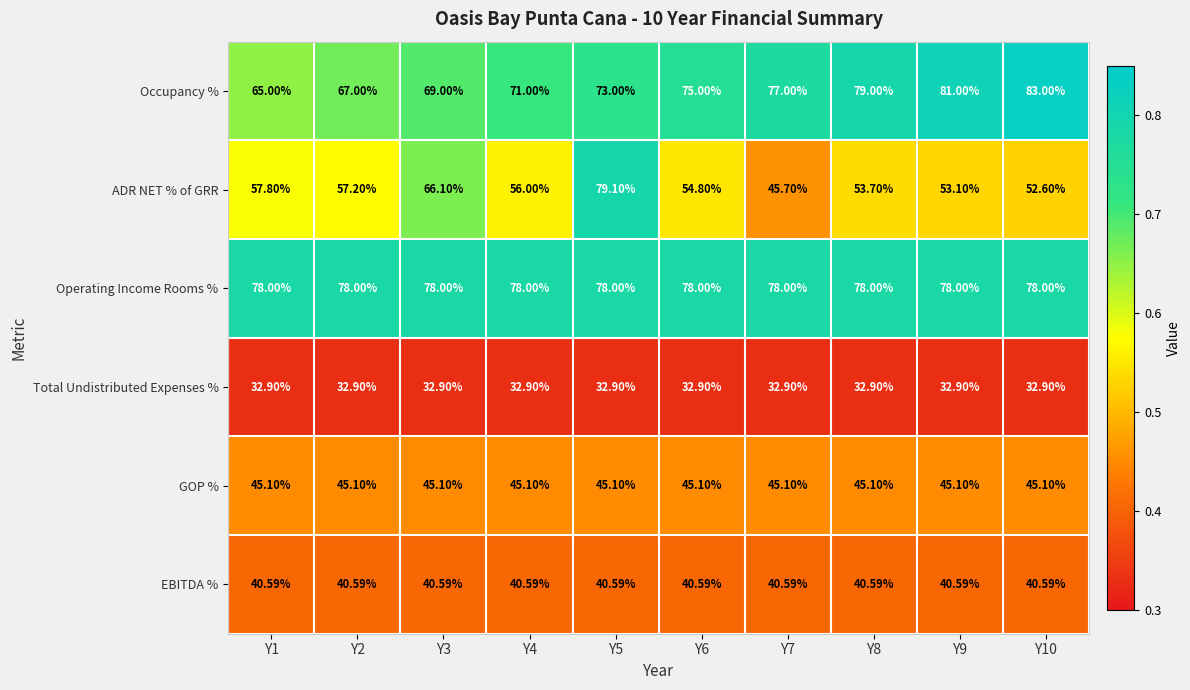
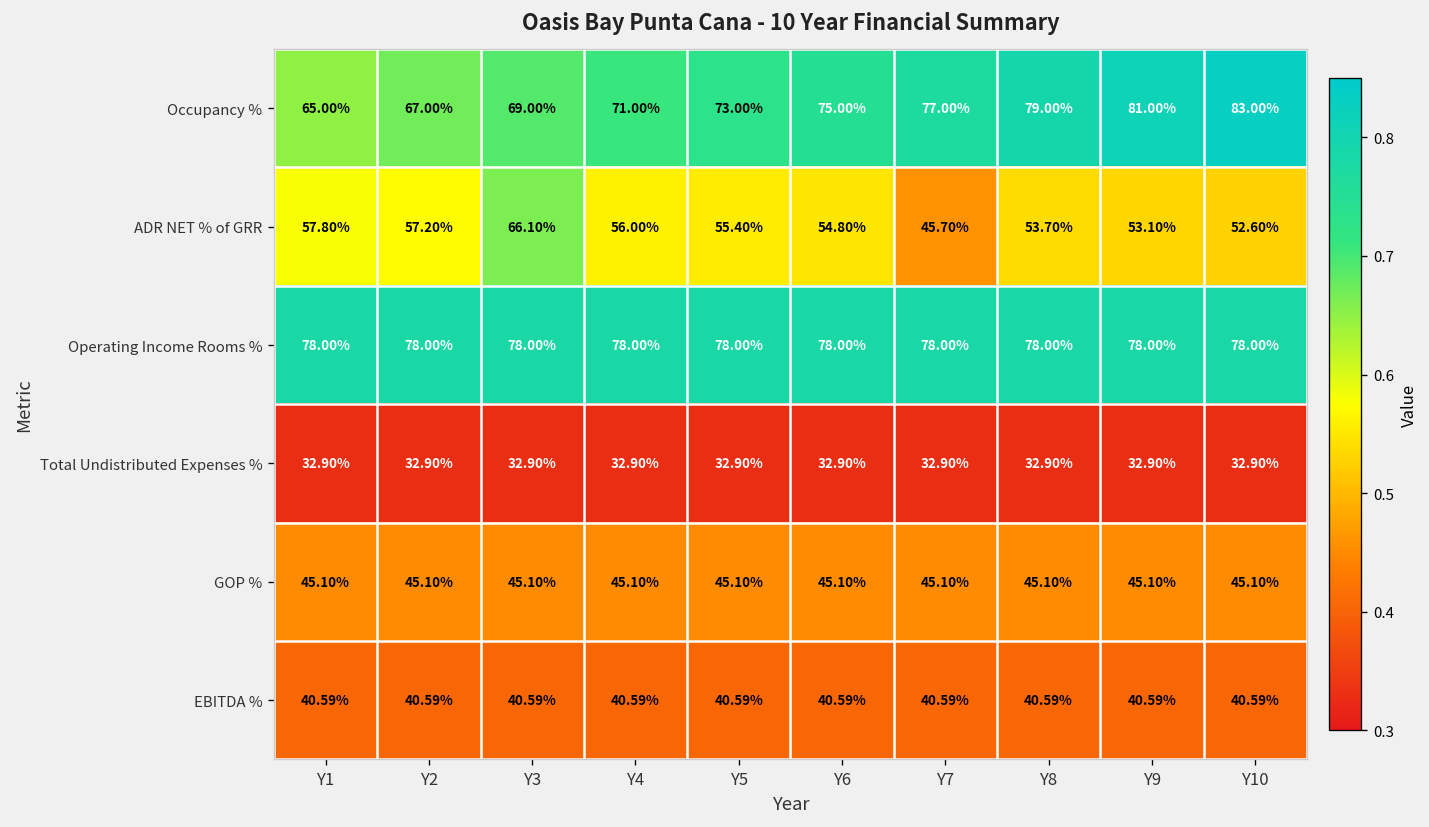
ADR NET % of GRR, Y5: 79.10% -> 55.40%
